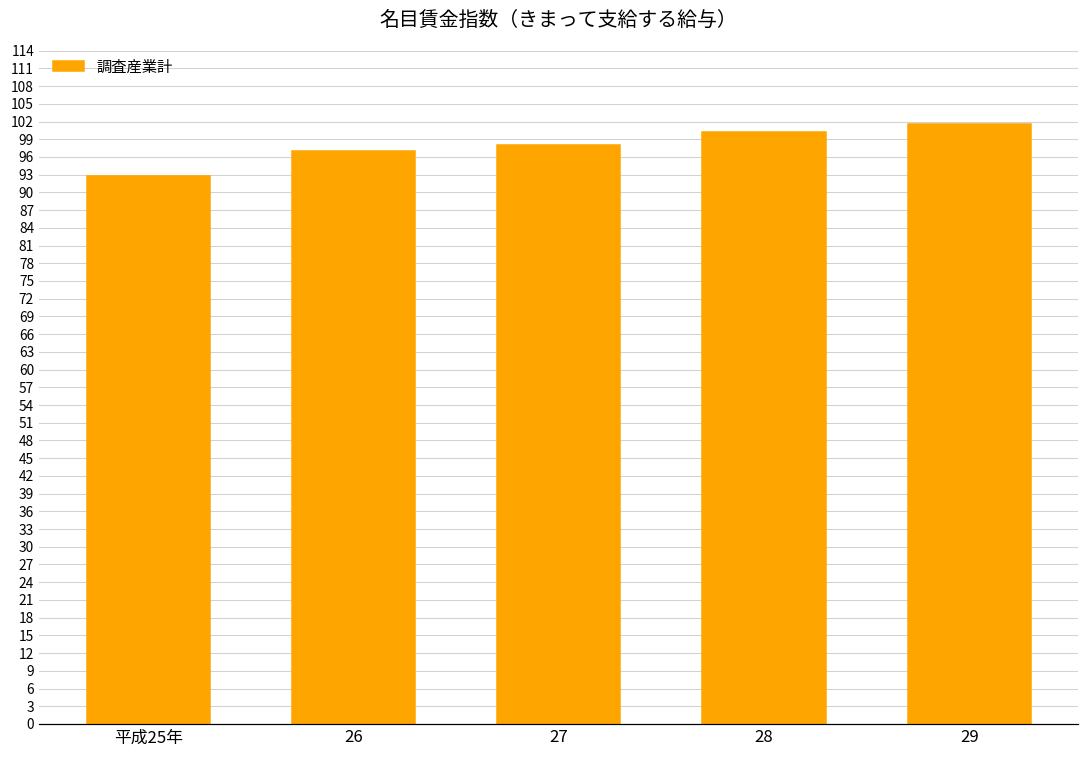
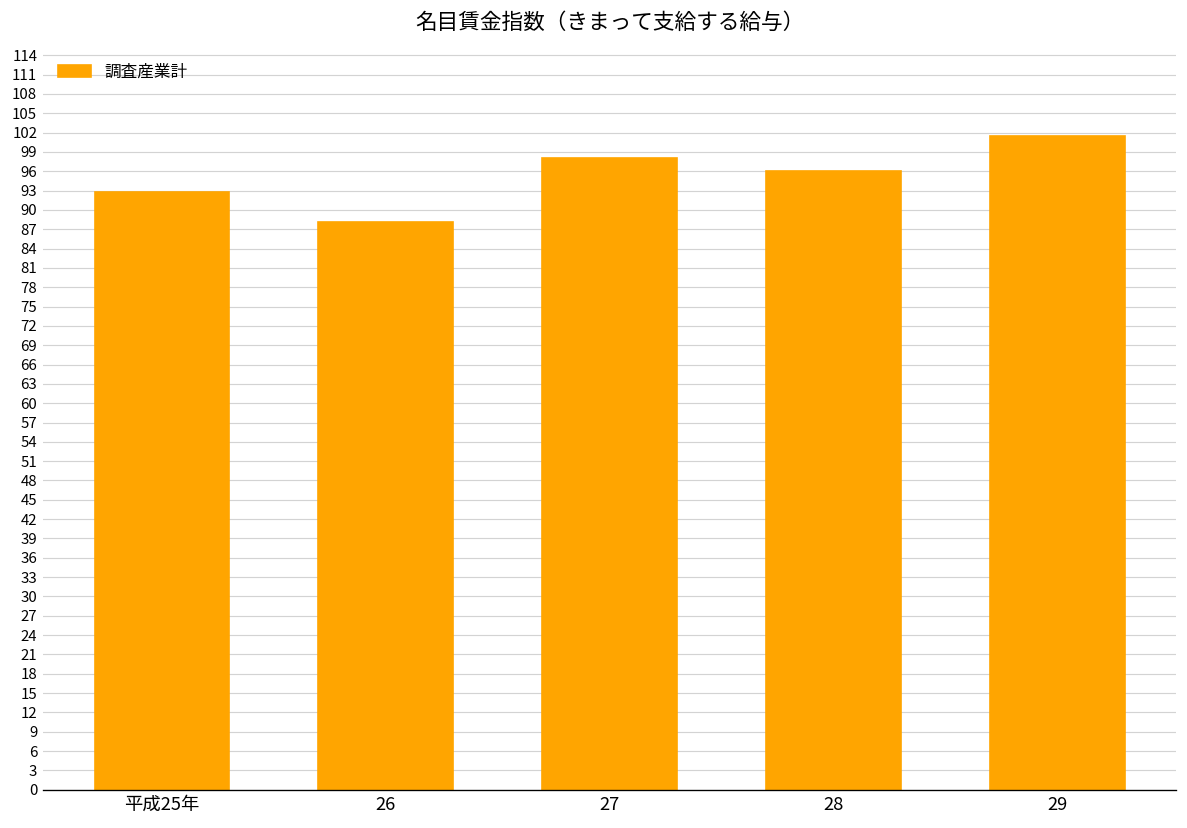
26: 97 -> 88
28: 100 -> 96
